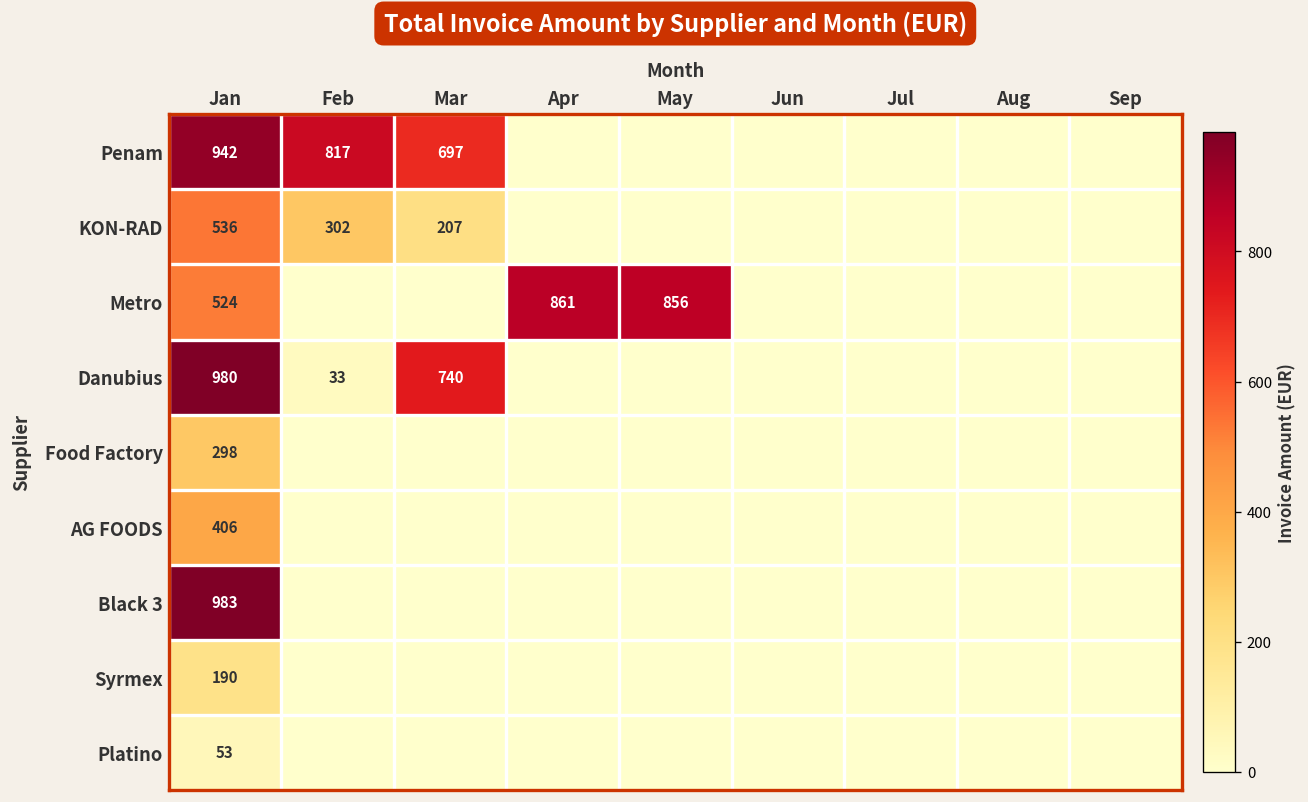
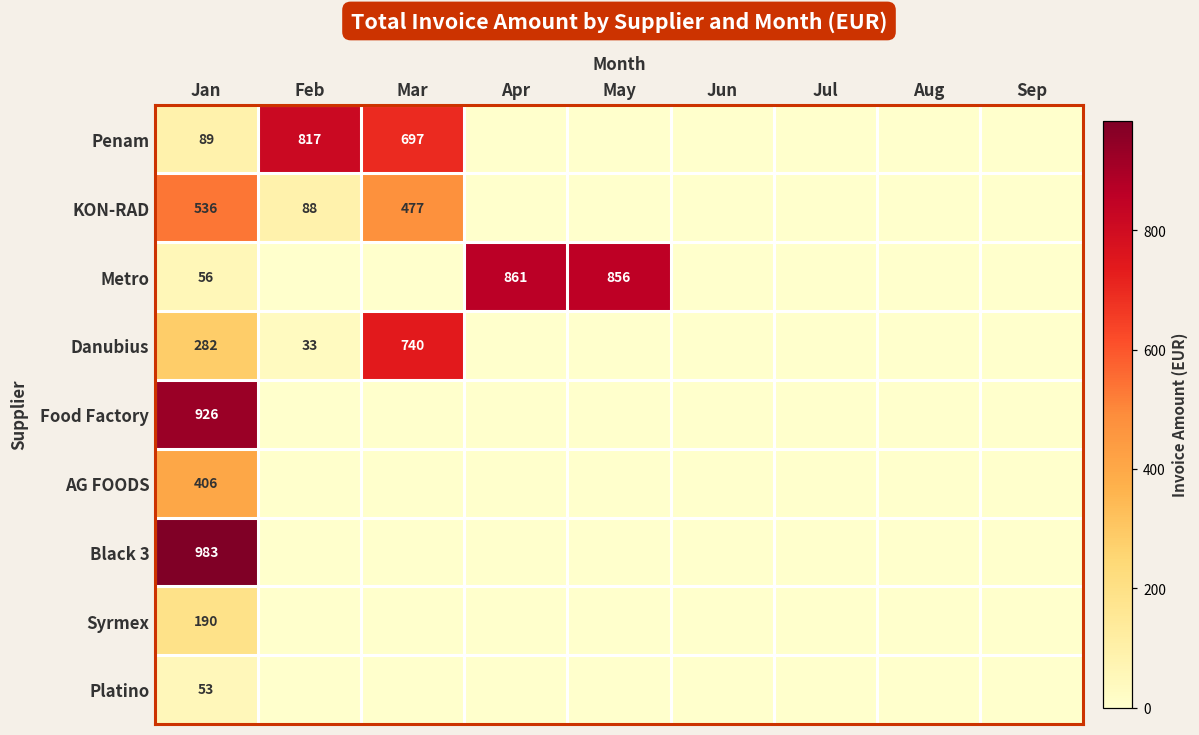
Penam, Jan: 942 -> 89
KON-RAD, Feb: 302 -> 88
KON-RAD, Mar: 207 -> 477
Metro, Jan: 524 -> 56
Danubius, Jan: 980 -> 282
Food Factory, Jan: 298 -> 926
